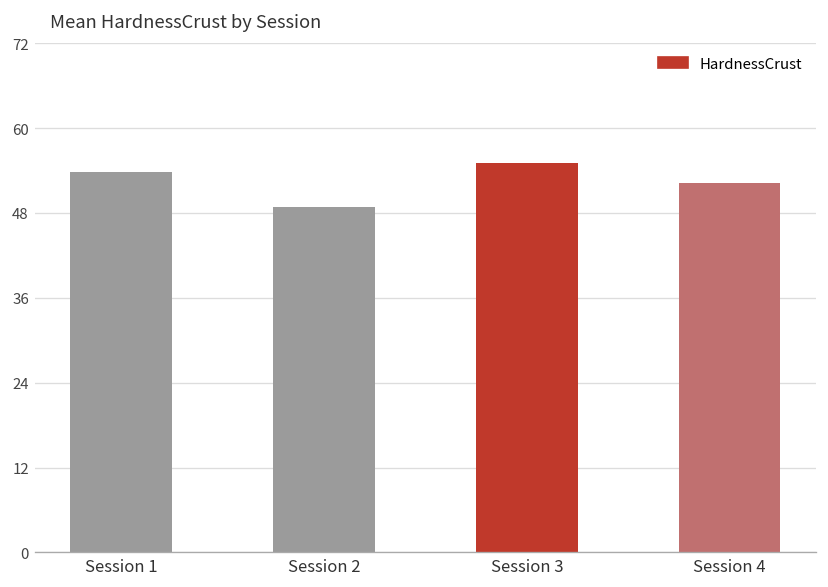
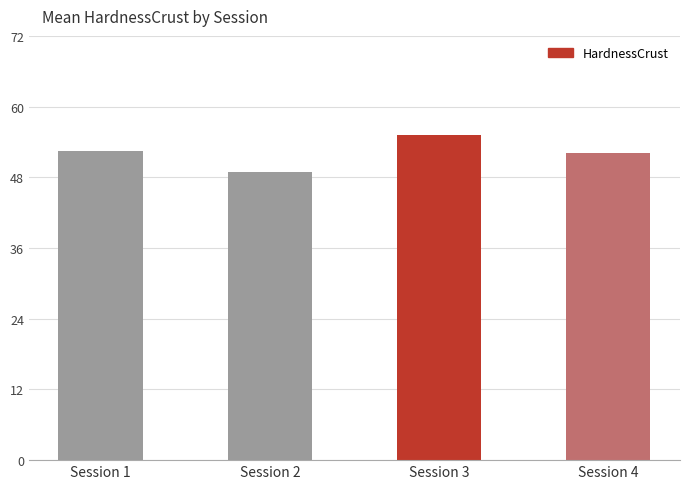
Session 1: 54 -> 52
